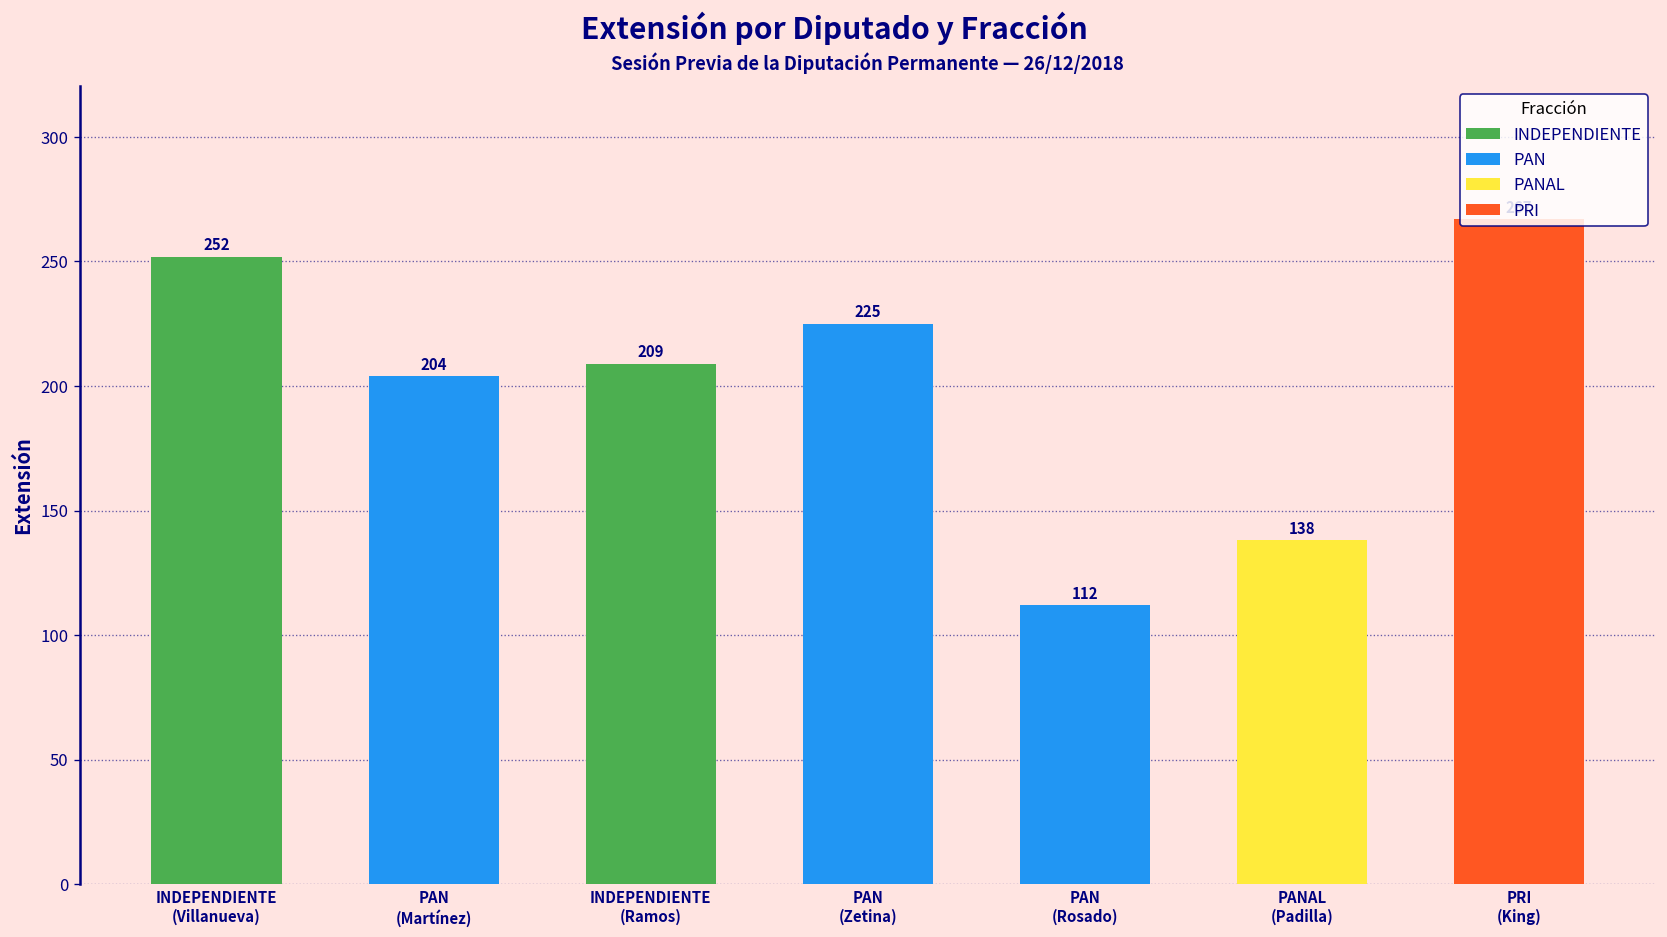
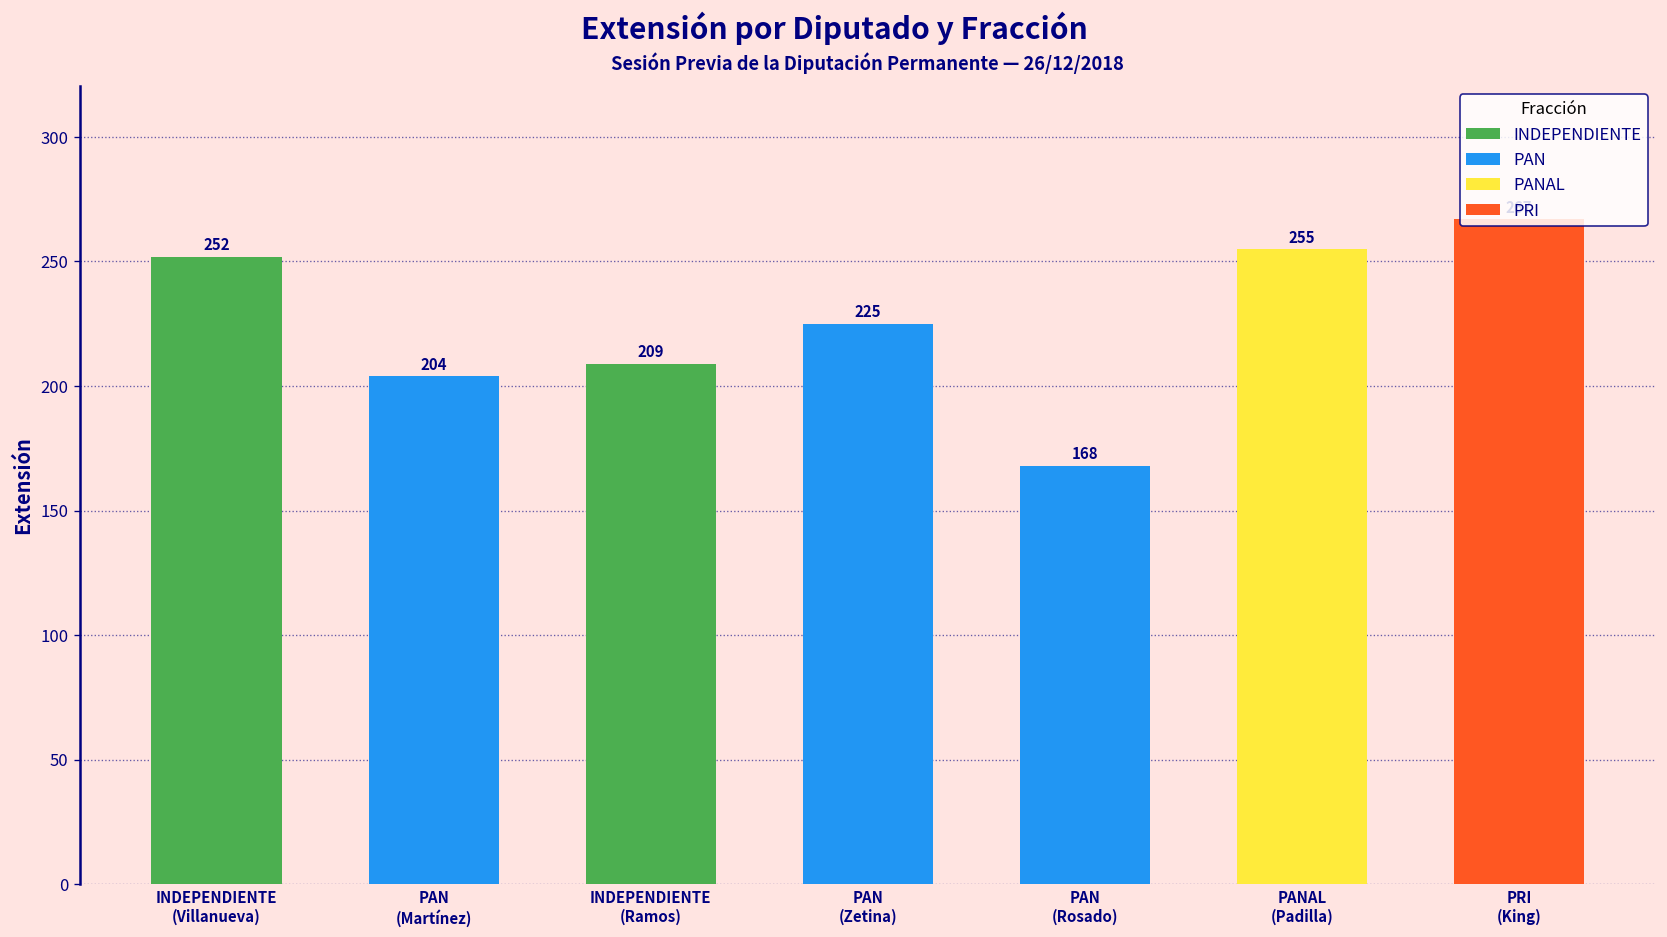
PAN (Rosado): 112 -> 168
PANAL (Padilla): 138 -> 255
